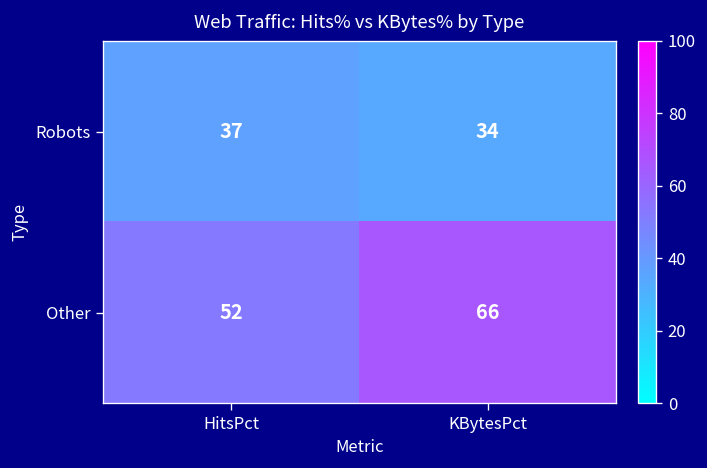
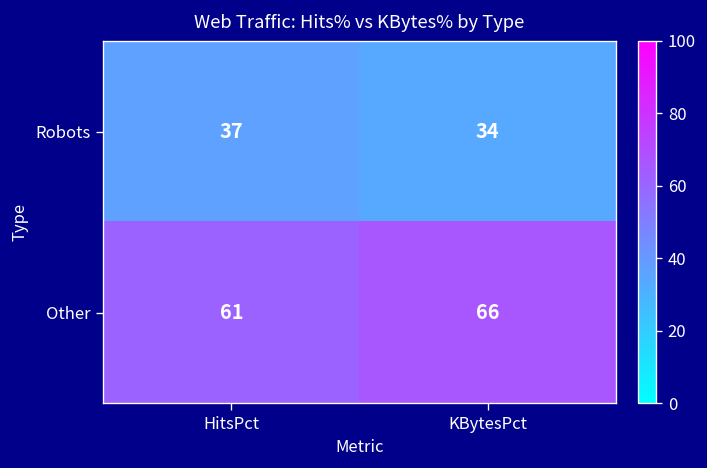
Other, HitsPct: 52 -> 61
